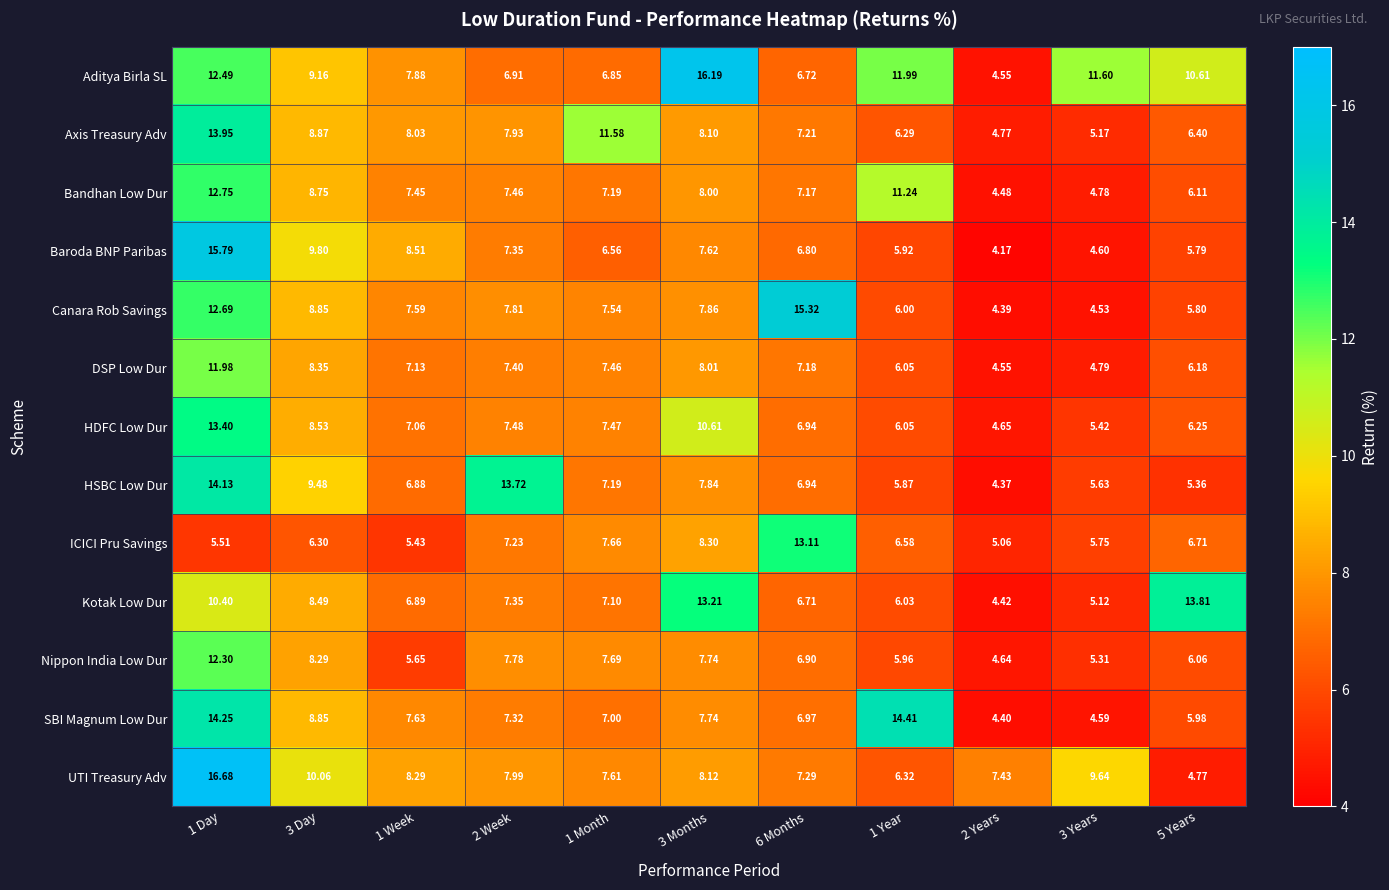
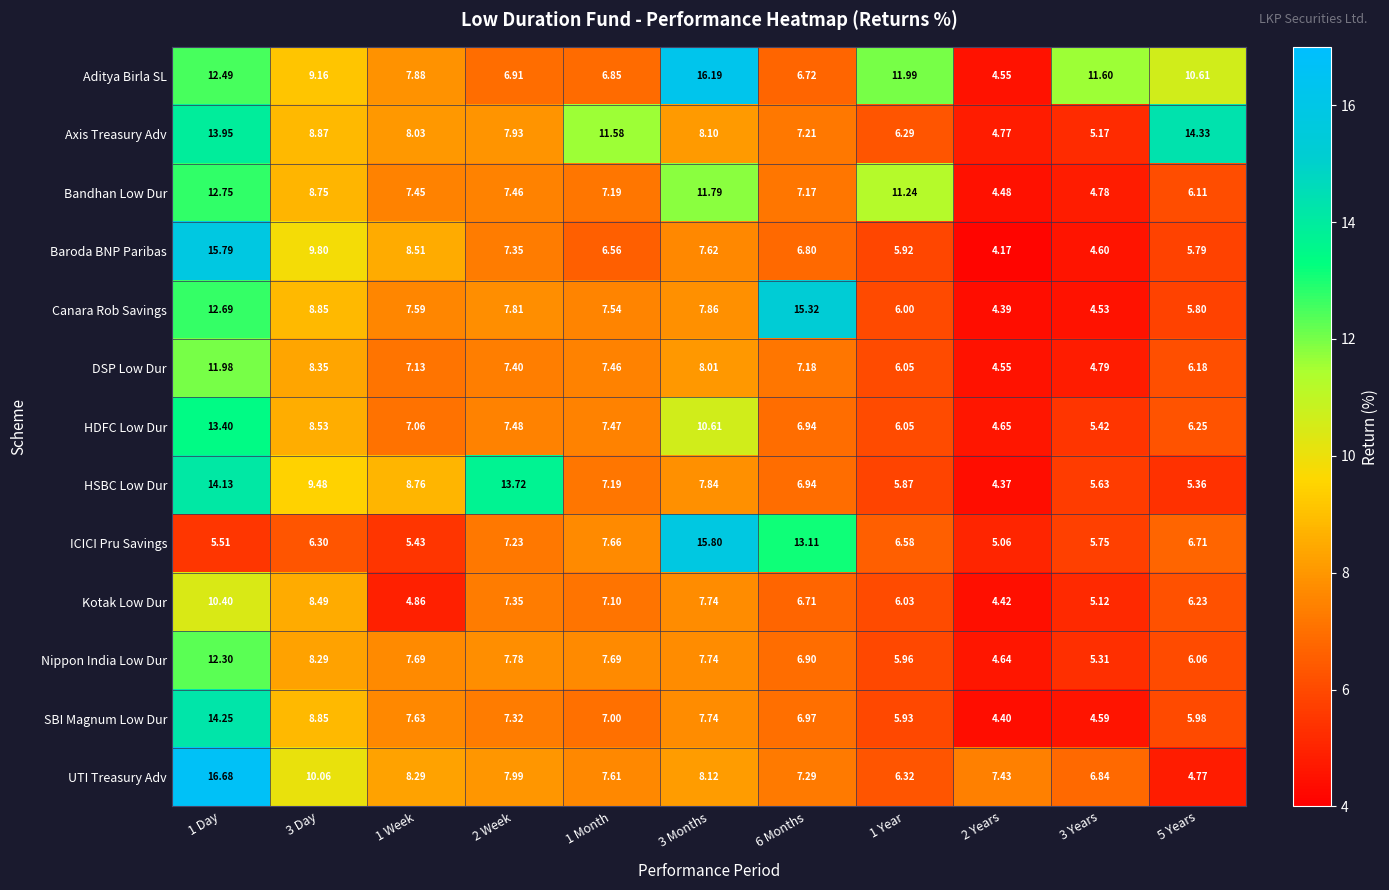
Axis Treasury Adv, 5 Years: 6.40 -> 14.33
Bandhan Low Dur, 3 Months: 8.00 -> 11.79
HSBC Low Dur, 1 Week: 6.88 -> 8.76
ICICI Pru Savings, 3 Months: 8.30 -> 15.80
Kotak Low Dur, 1 Week: 6.89 -> 4.86
Kotak Low Dur, 3 Months: 13.21 -> 7.74
Kotak Low Dur, 5 Years: 13.81 -> 6.23
Nippon India Low Dur, 1 Week: 5.65 -> 7.69
SBI Magnum Low Dur, 1 Year: 14.41 -> 5.93
UTI Treasury Adv, 3 Years: 9.64 -> 6.84
